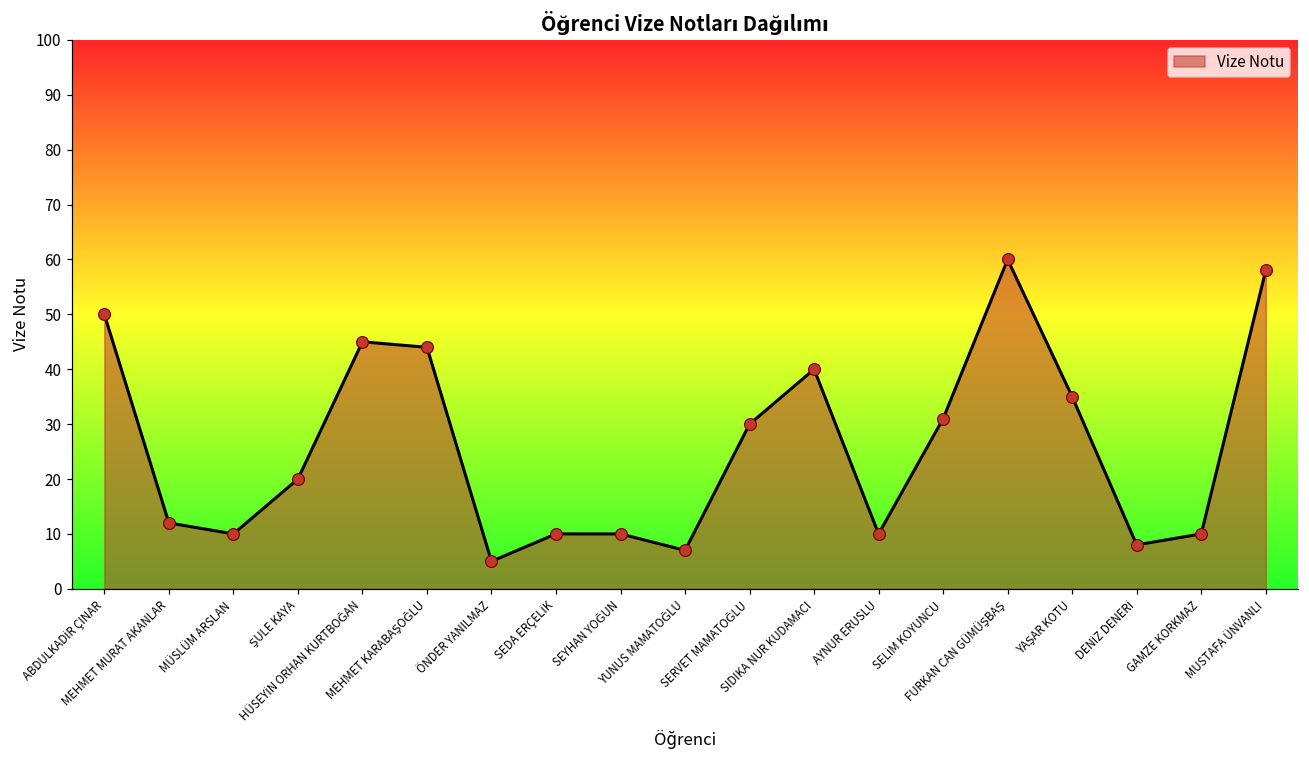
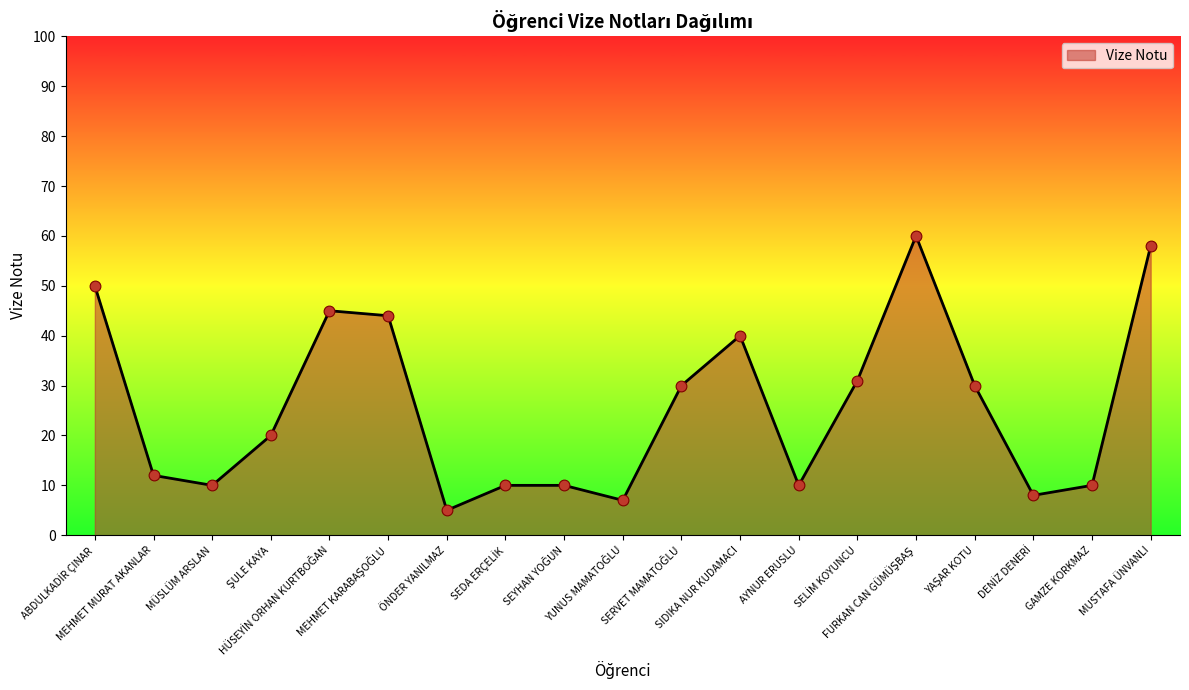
YAŞAR KOTU: 35 -> 30
